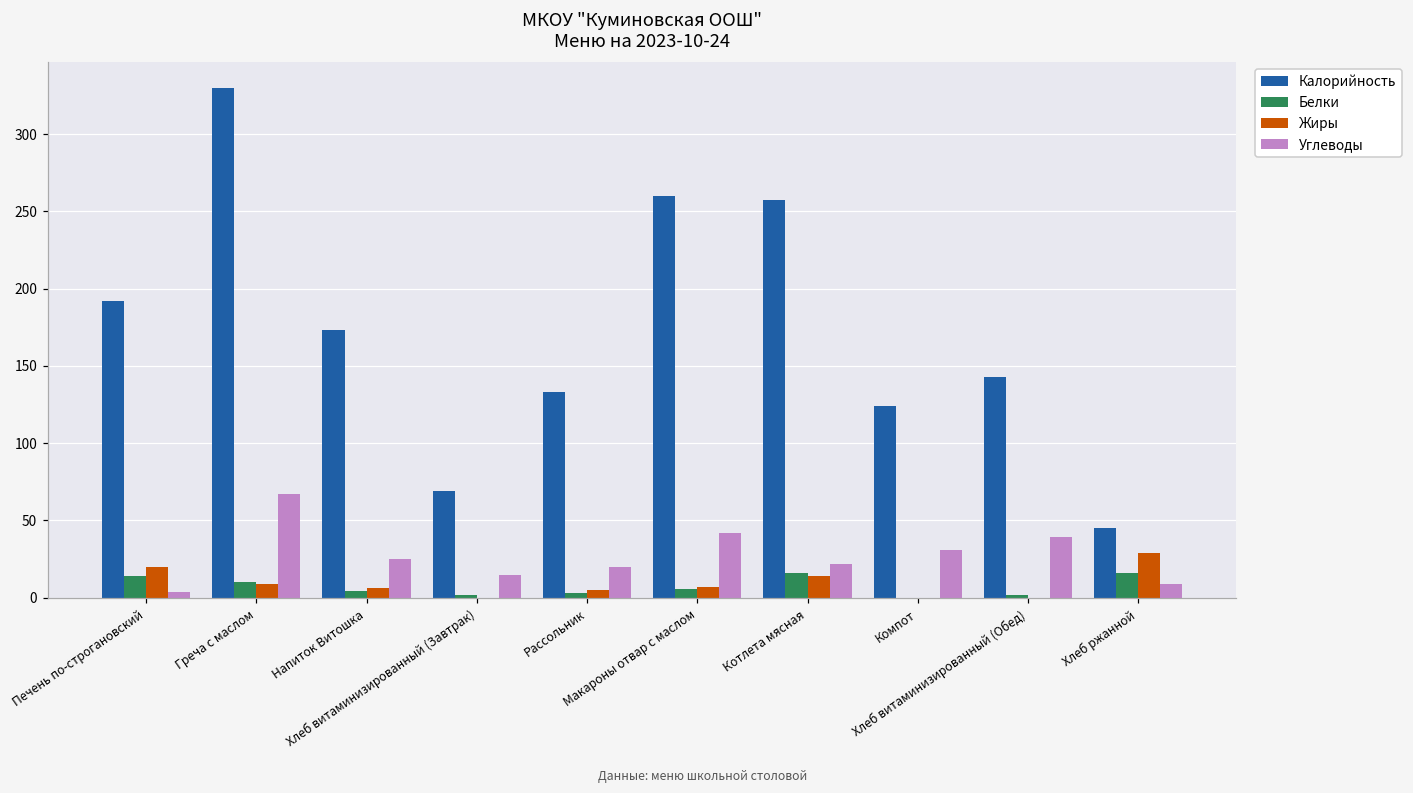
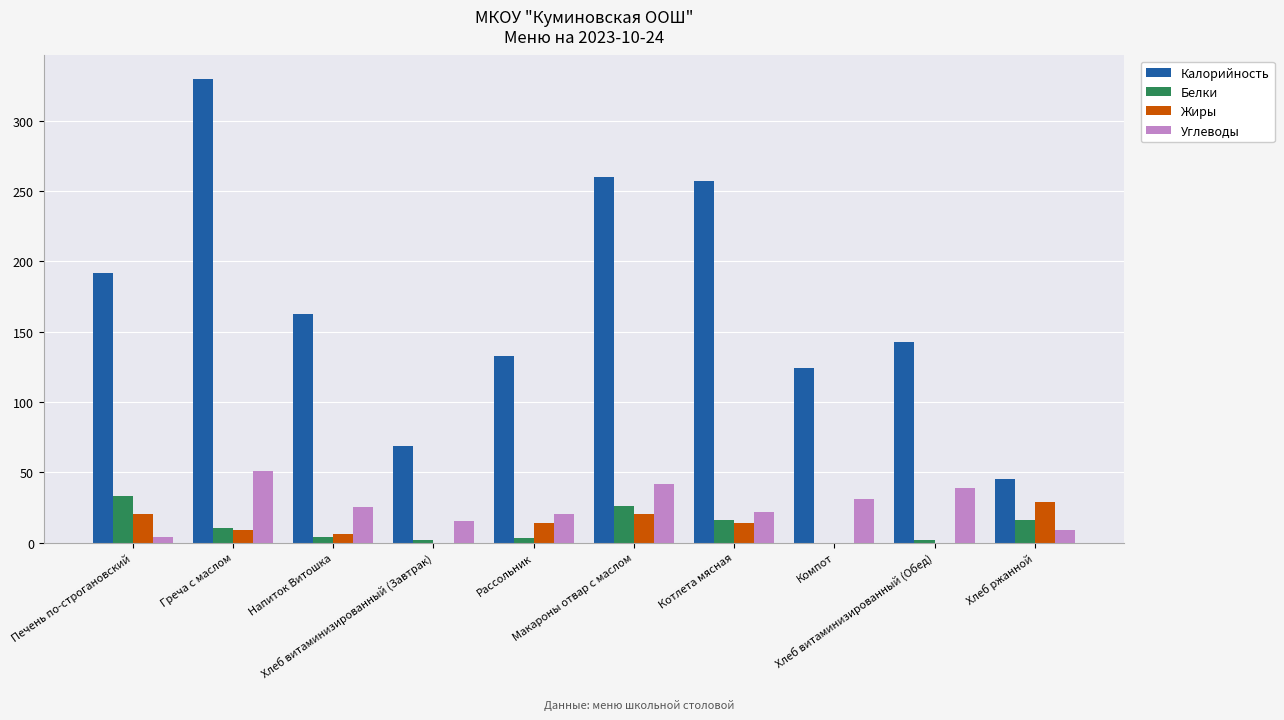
Белки, Печень по-строгановский: 14 -> 33
Углеводы, Греча с маслом: 67 -> 51
Калорийность, Напиток Витошка: 173 -> 163
Жиры, Рассольник: 5 -> 14
Белки, Макароны отвар с маслом: 6 -> 26
Жиры, Макароны отвар с маслом: 7 -> 20
